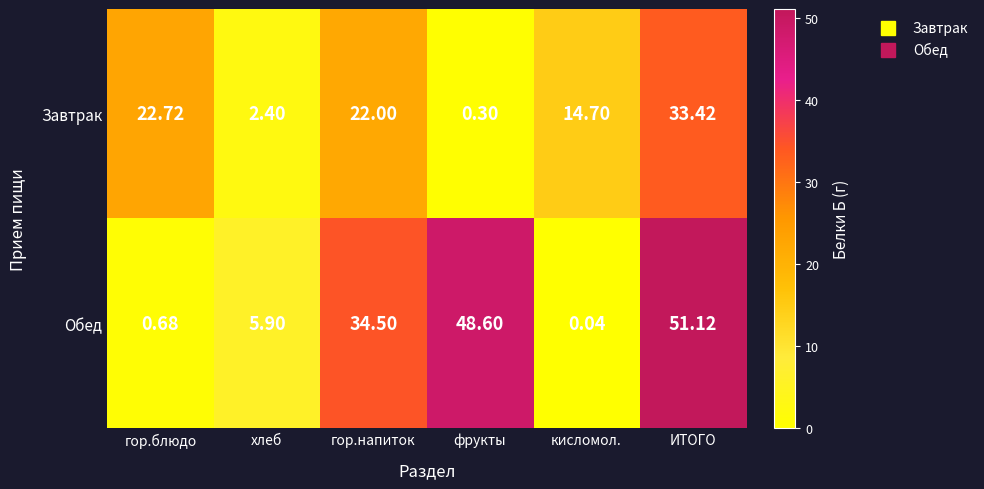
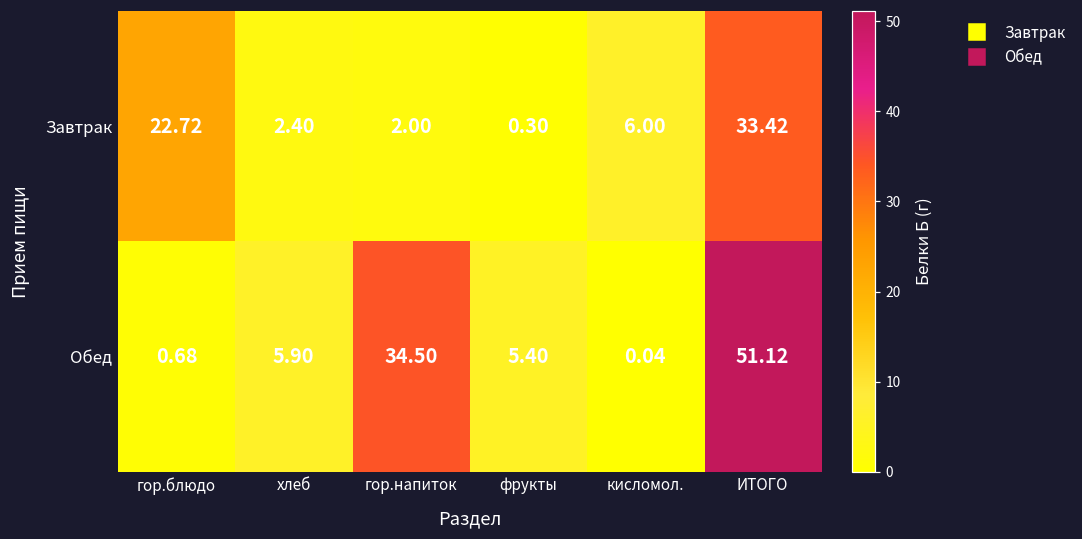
Завтрак, гор.напиток: 22.00 -> 2.00
Завтрак, кисломол.: 14.70 -> 6.00
Обед, фрукты: 48.60 -> 5.40
